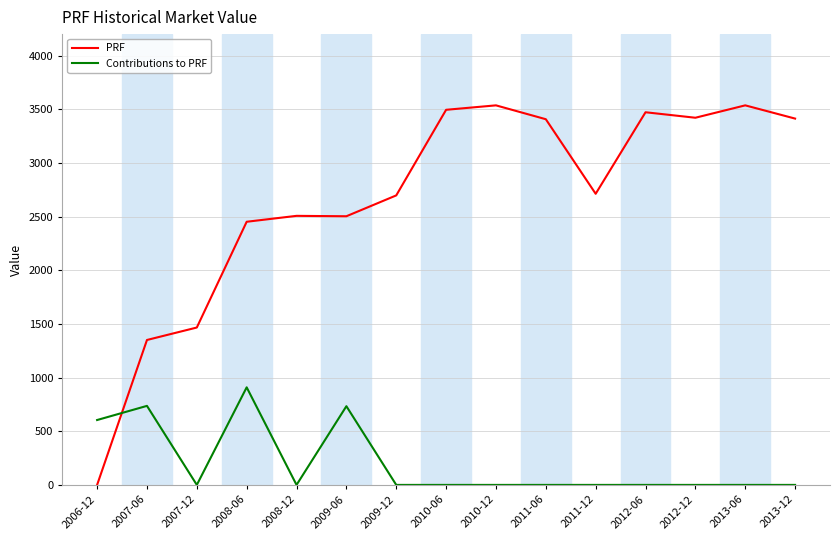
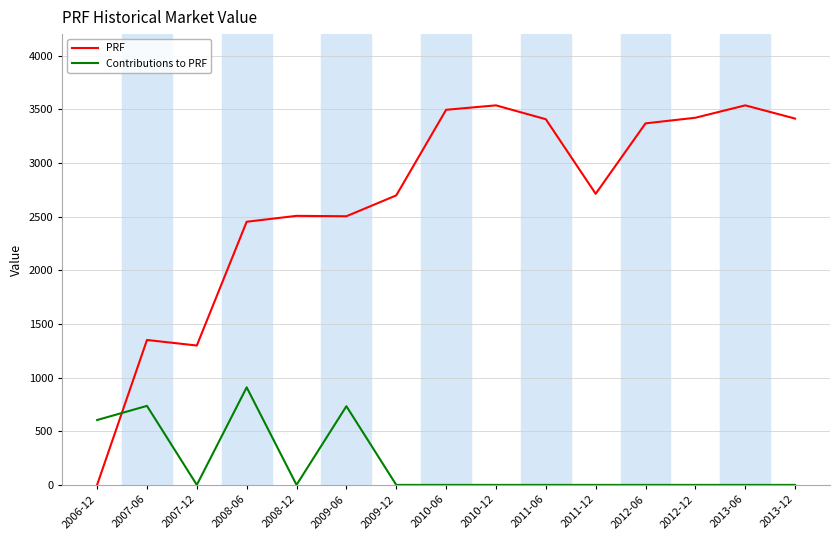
PRF, 2007-12: 1470 -> 1300
PRF, 2012-06: 3470 -> 3370
